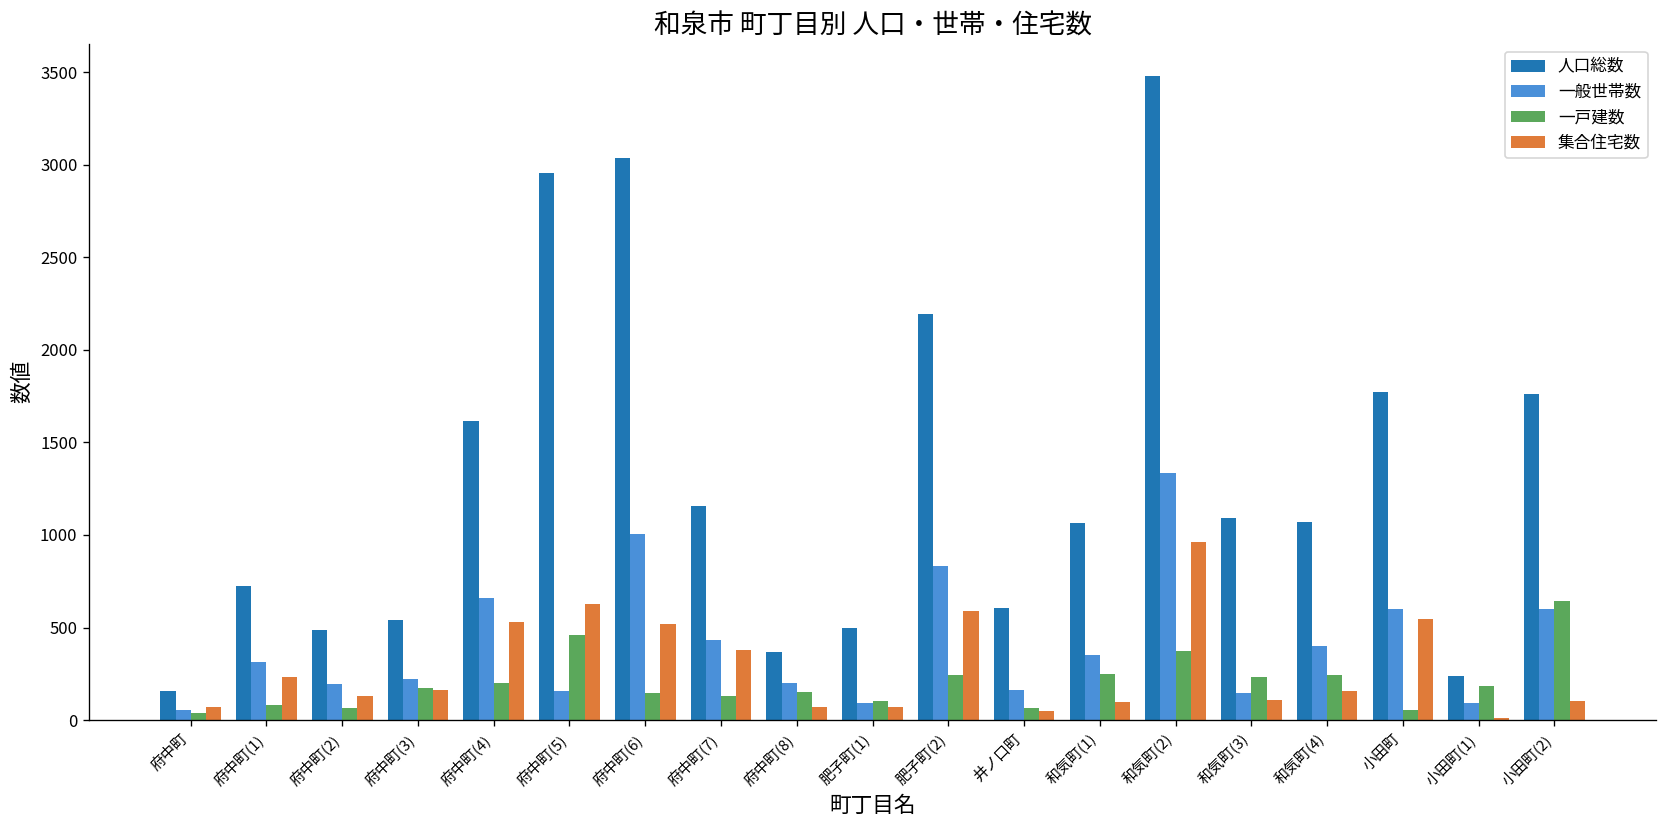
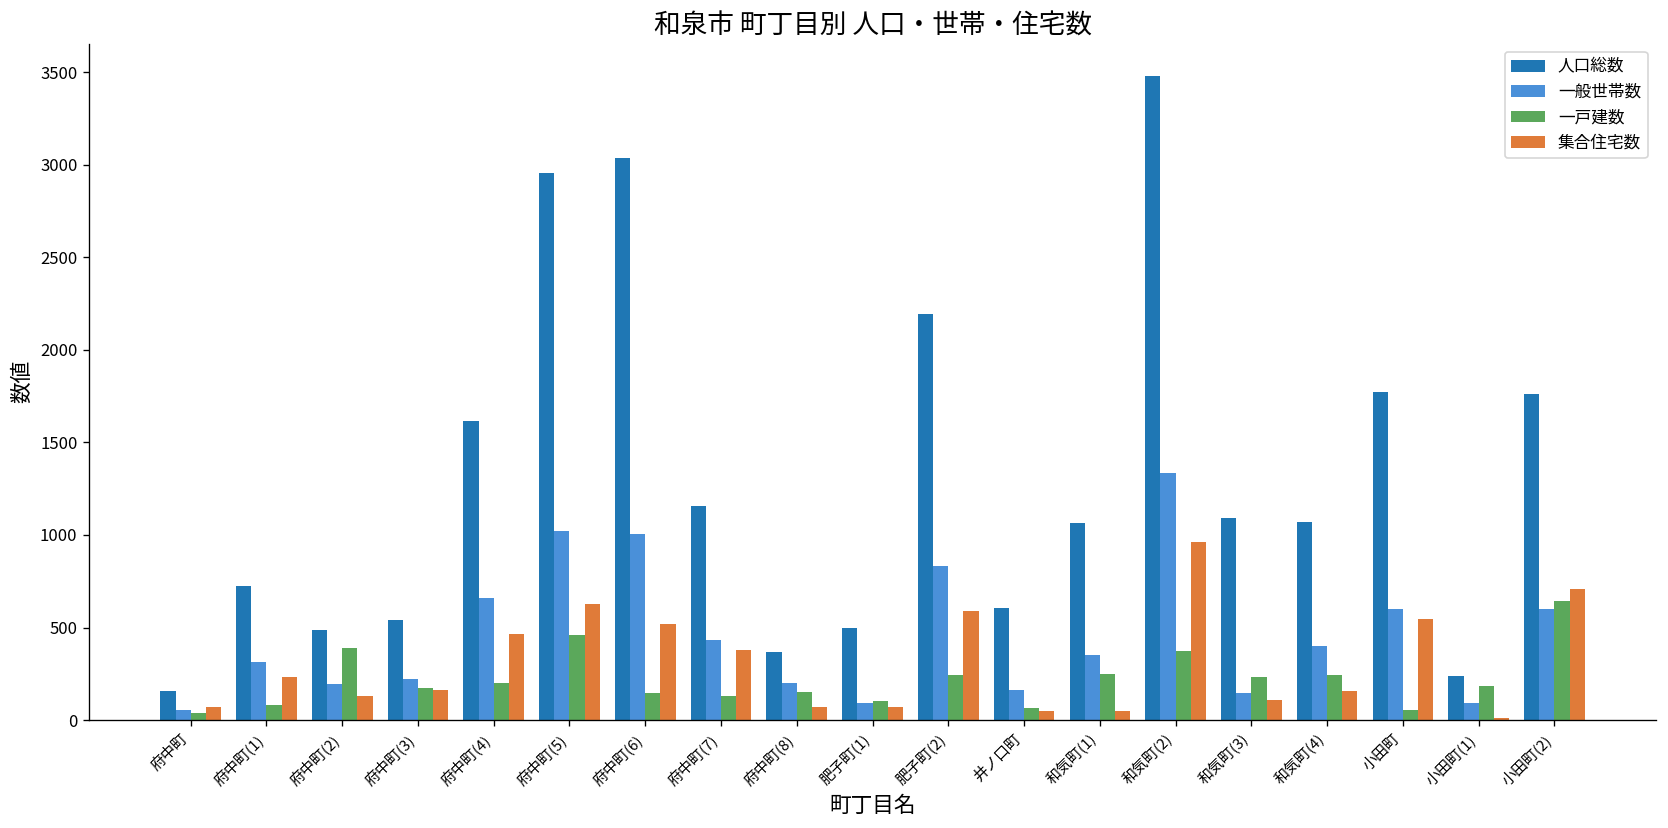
一戸建数, 府中町(2): 70 -> 390
集合住宅数, 府中町(4): 530 -> 460
一般世帯数, 府中町(5): 160 -> 1020
集合住宅数, 和気町(1): 100 -> 50
集合住宅数, 小田町(2): 100 -> 710
